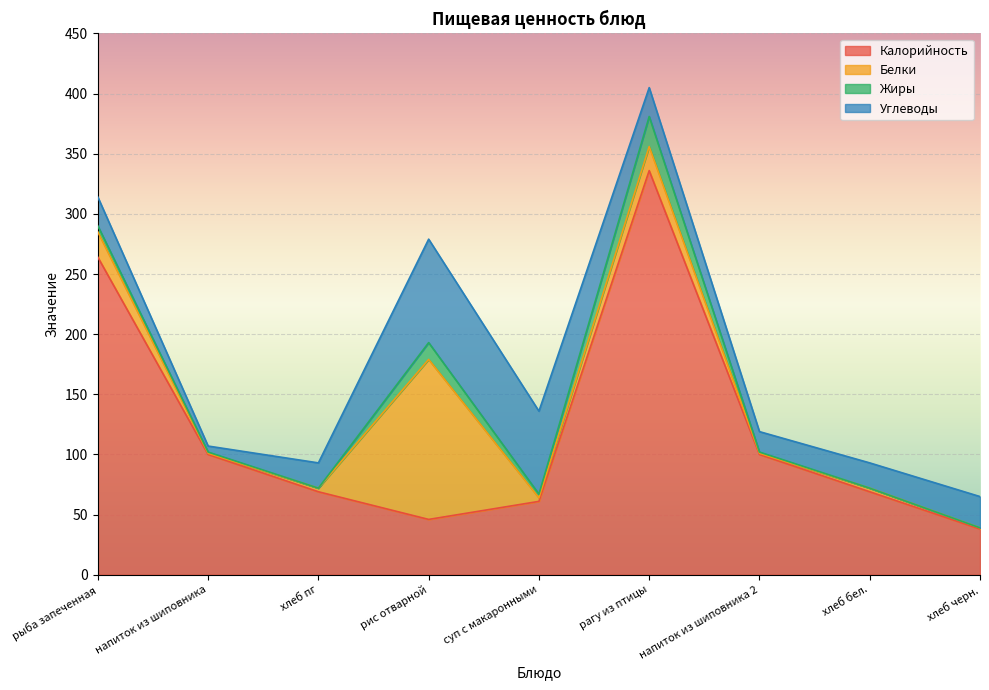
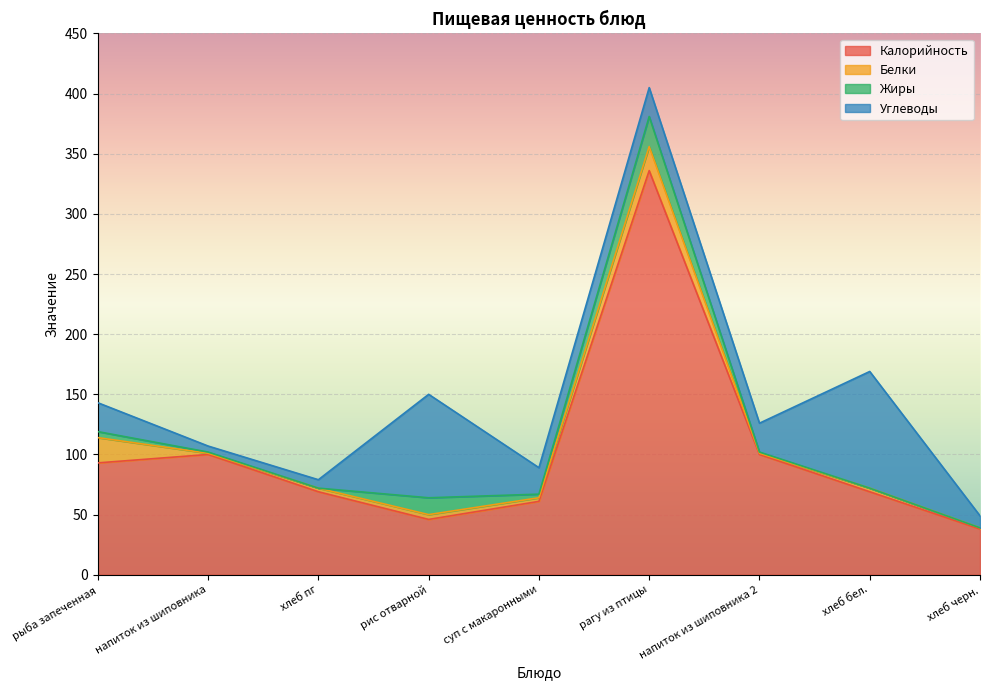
Калорийность, рыба запеченная: 264 -> 93
Углеводы, хлеб пг: 21 -> 7
Белки, рис отварной: 133 -> 4
Углеводы, суп с макаронными: 69 -> 22
Углеводы, напиток из шиповника 2: 17 -> 24
Углеводы, хлеб бел.: 21 -> 97
Углеводы, хлеб черн.: 26 -> 10
